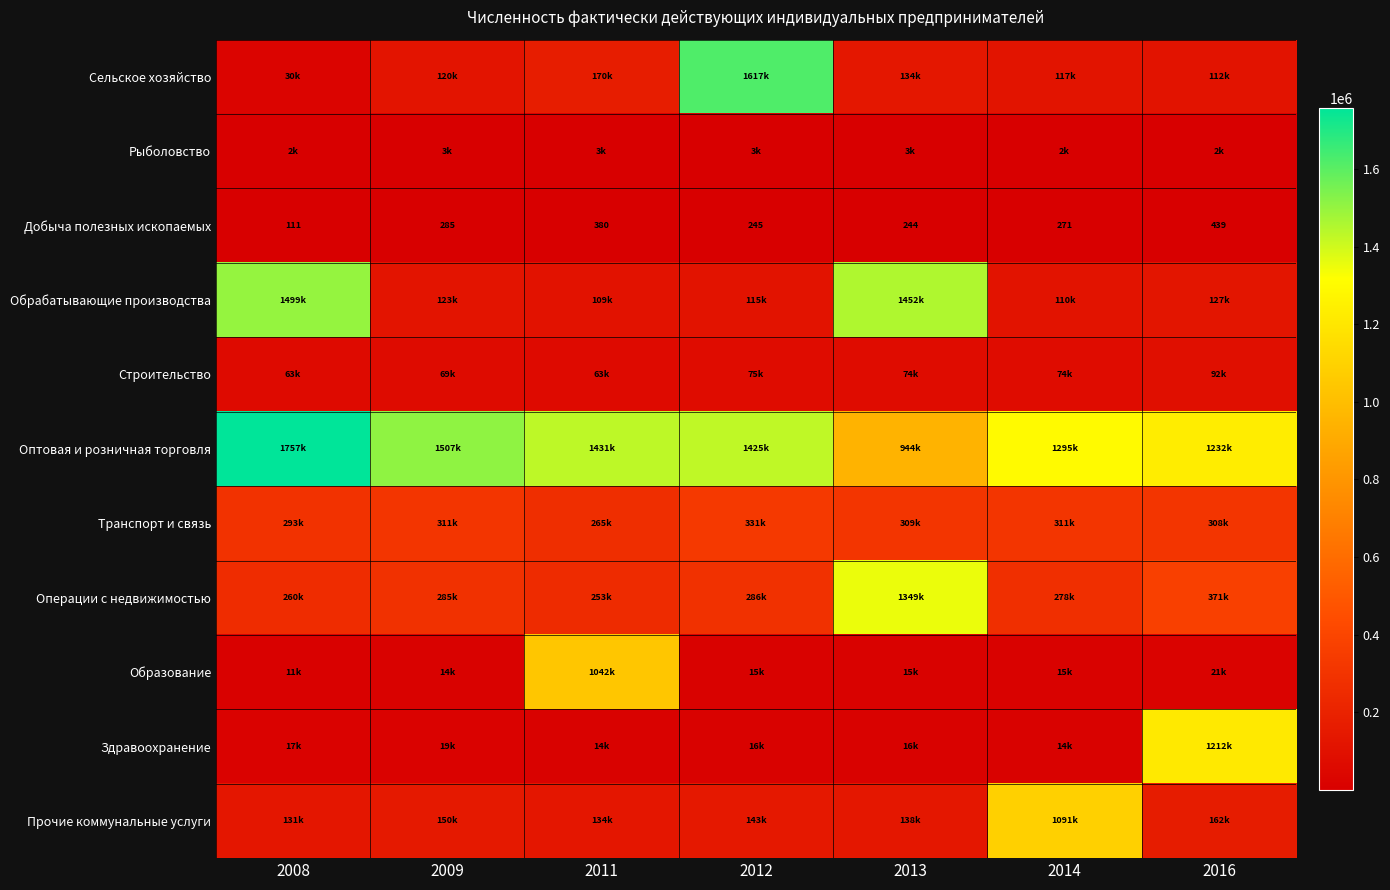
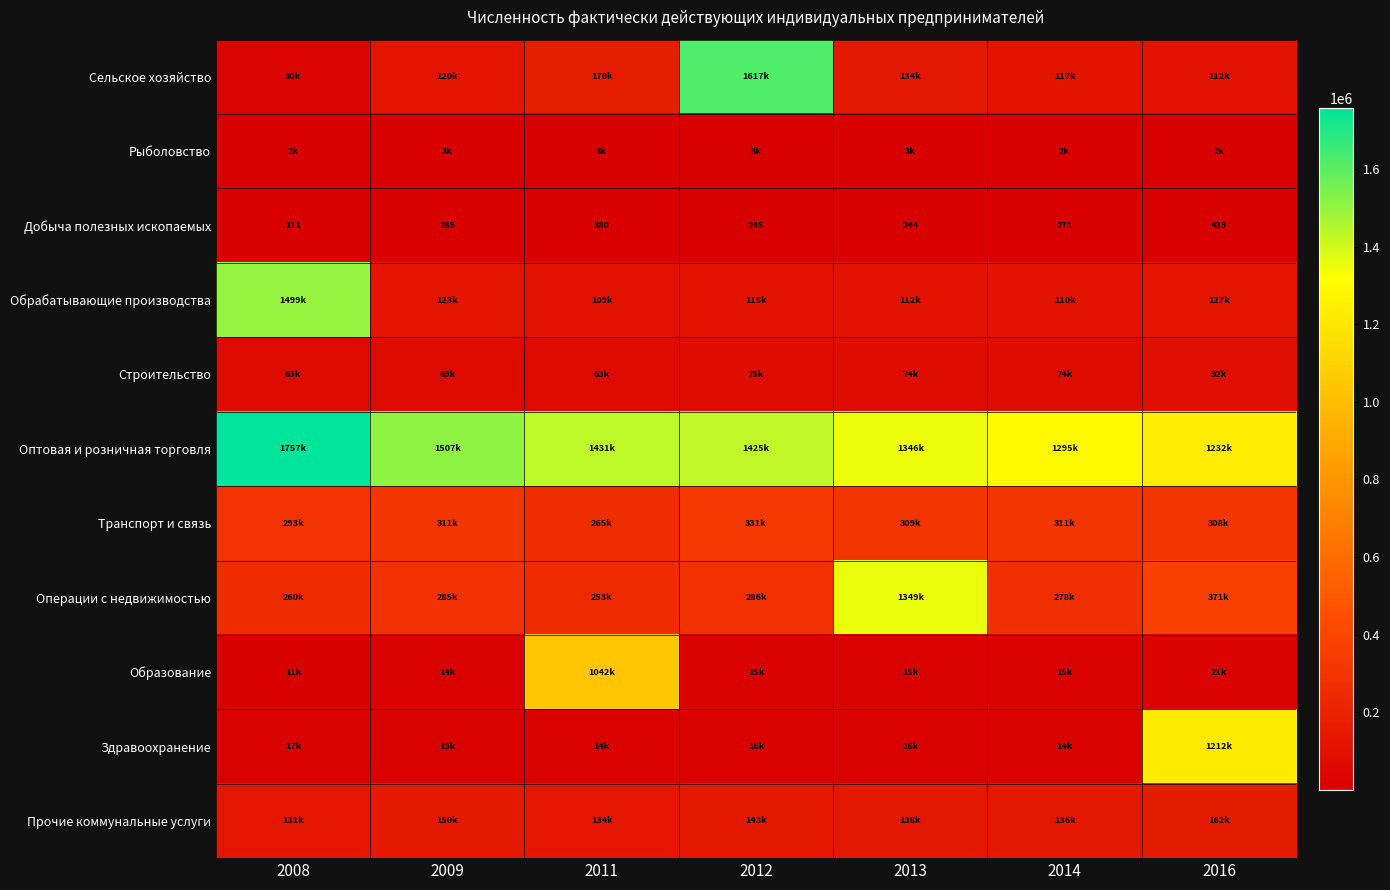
Обрабатывающие производства, 2013: 1452k -> 112k
Оптовая и розничная торговля, 2013: 944k -> 1346k
Прочие коммунальные услуги, 2014: 1091k -> 136k
